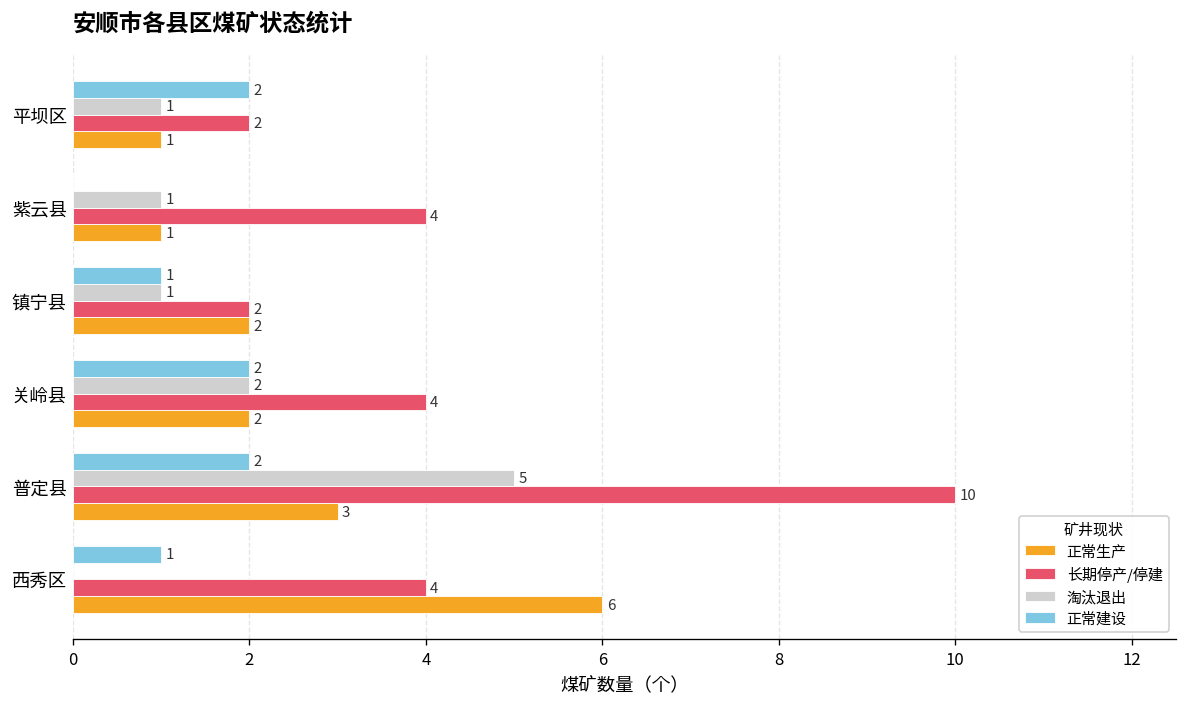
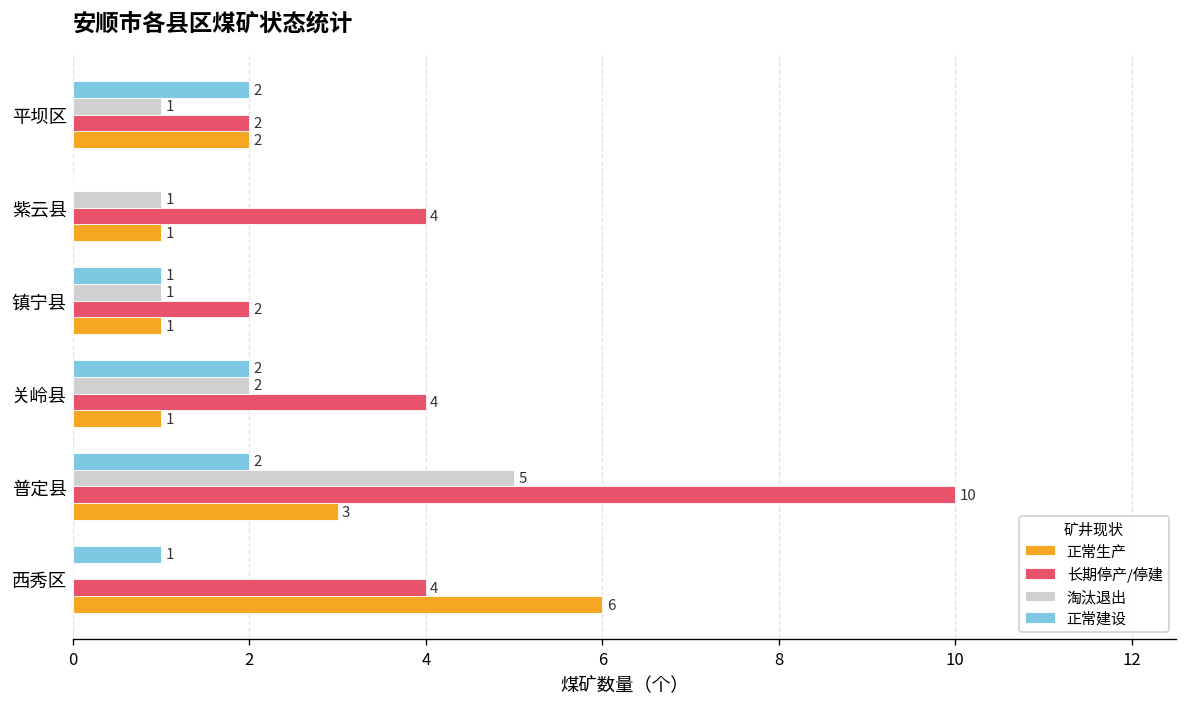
正常生产, 平坝区: 1 -> 2
正常生产, 镇宁县: 2 -> 1
正常生产, 关岭县: 2 -> 1
